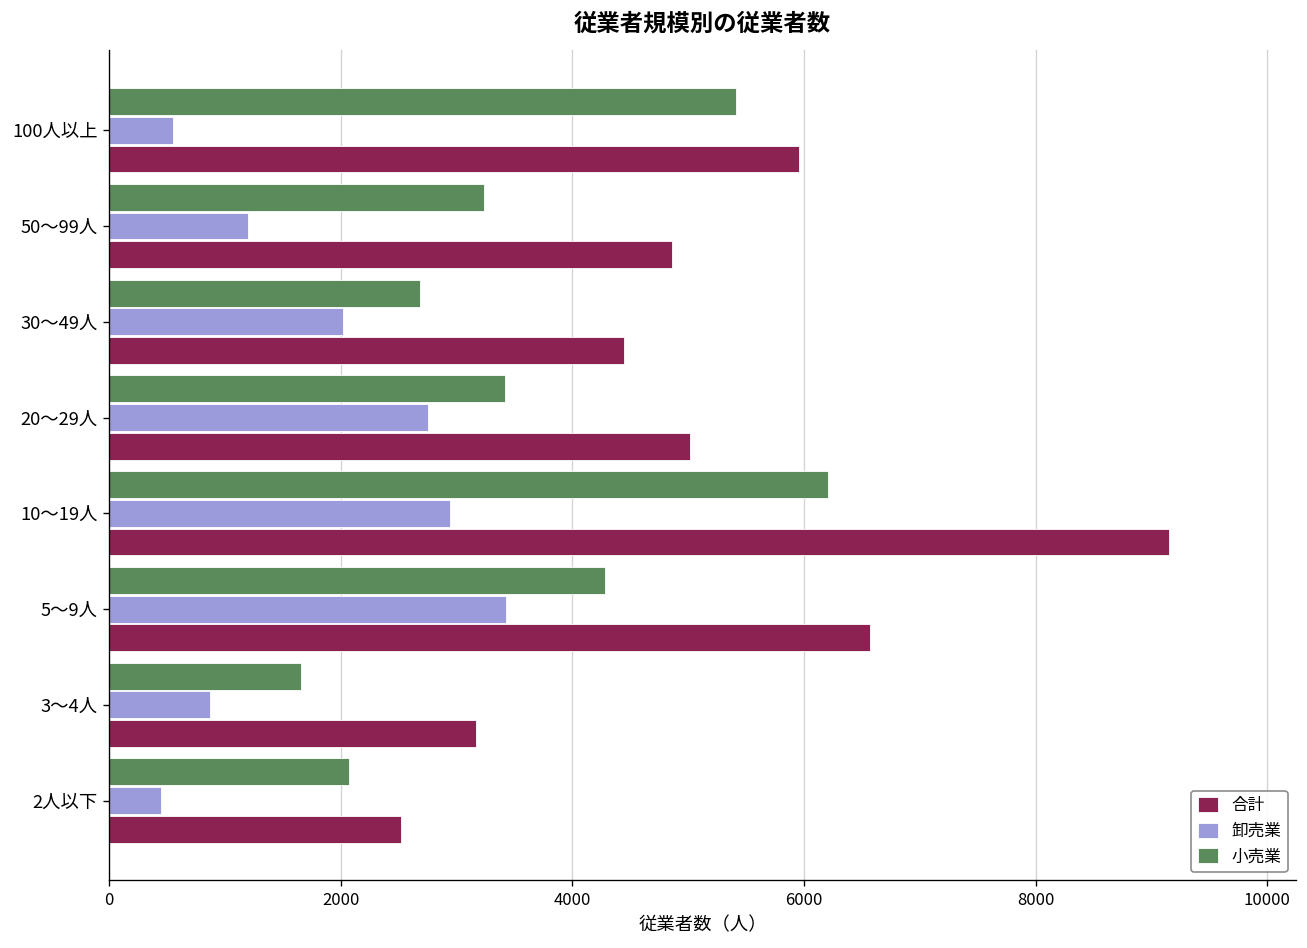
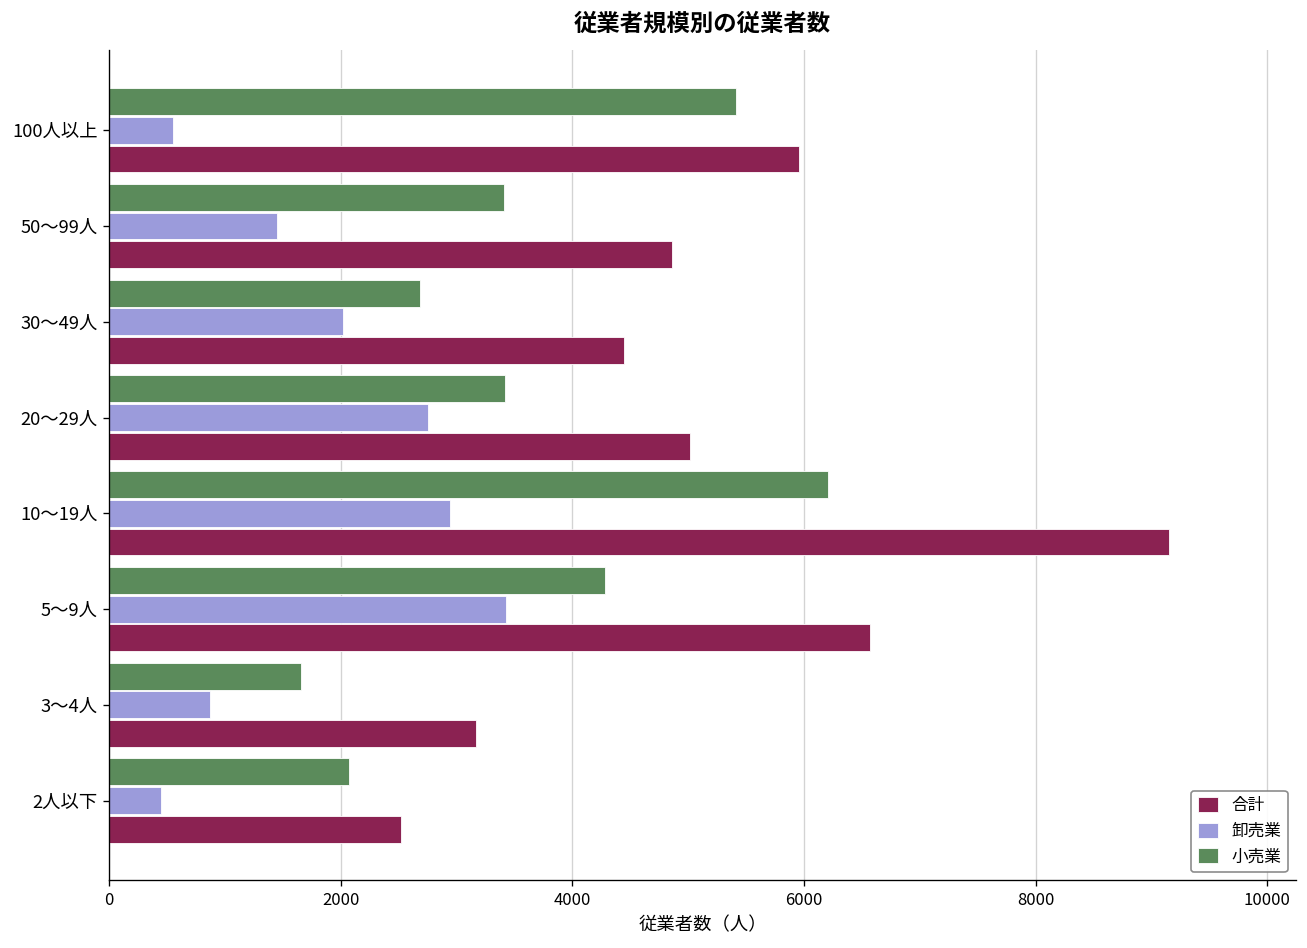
小売業, 50～99人: 3200 -> 3400
卸売業, 50～99人: 1200 -> 1400
